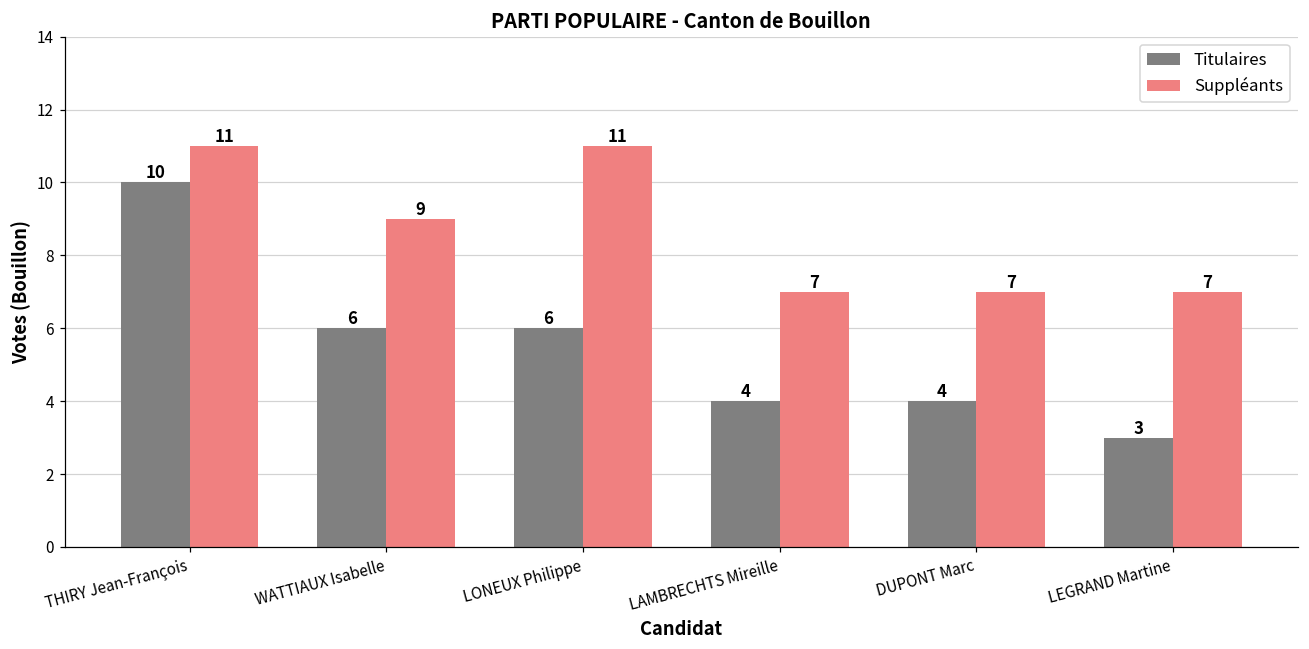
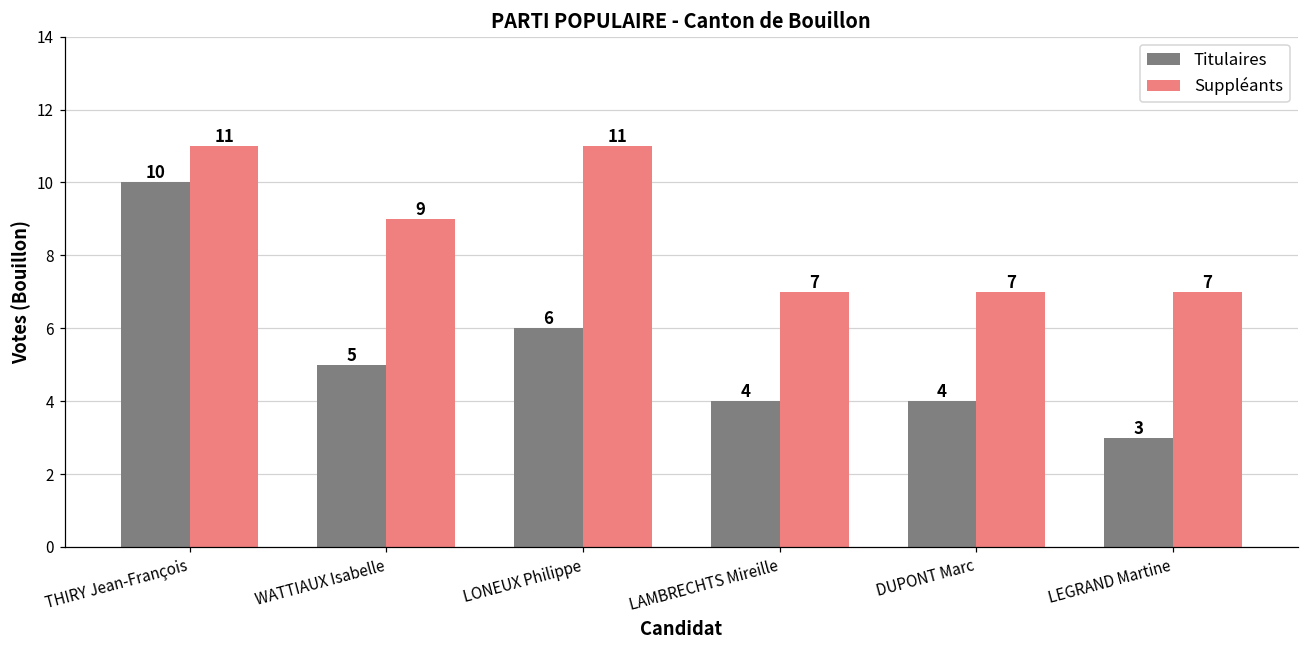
Titulaires, WATTIAUX Isabelle: 6 -> 5
